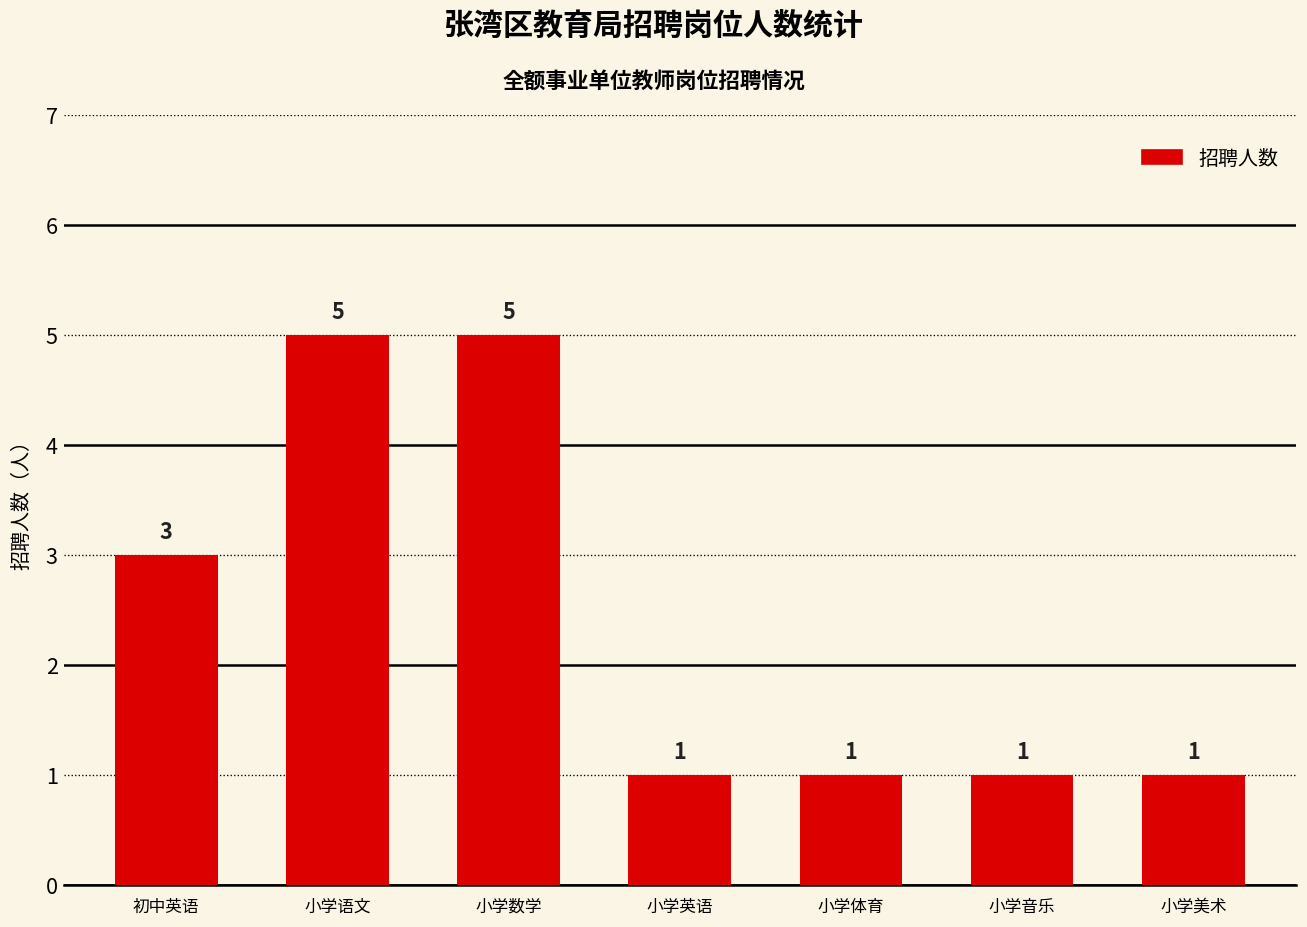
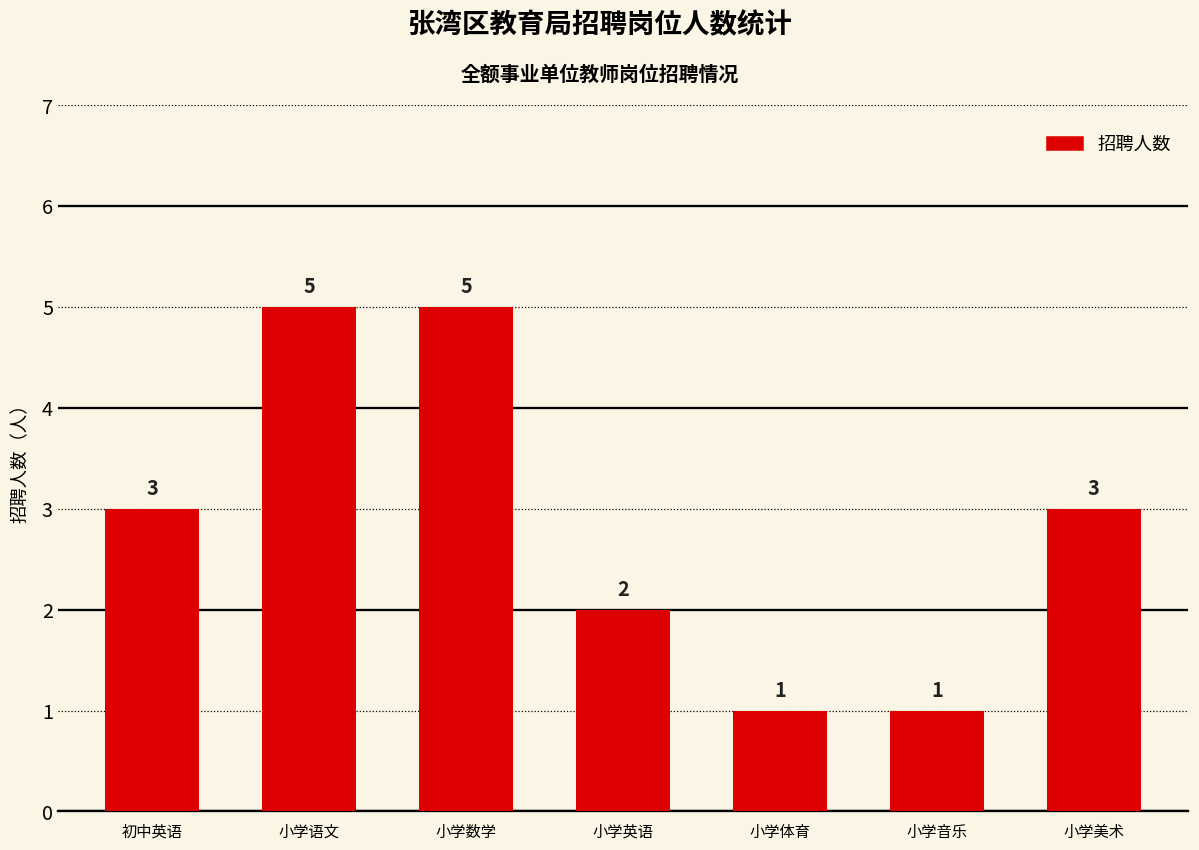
小学英语: 1 -> 2
小学美术: 1 -> 3
